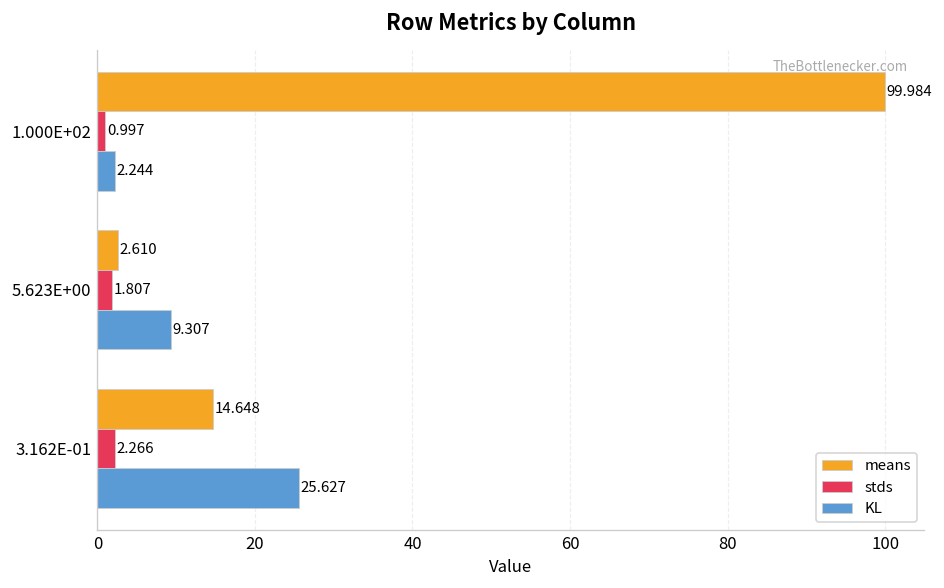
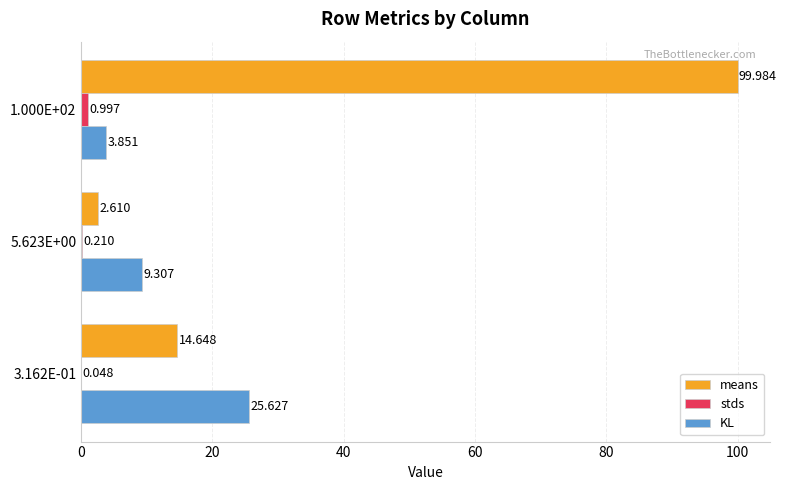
KL, 1.000E+02: 2.244 -> 3.851
stds, 5.623E+00: 1.807 -> 0.210
stds, 3.162E-01: 2.266 -> 0.048
